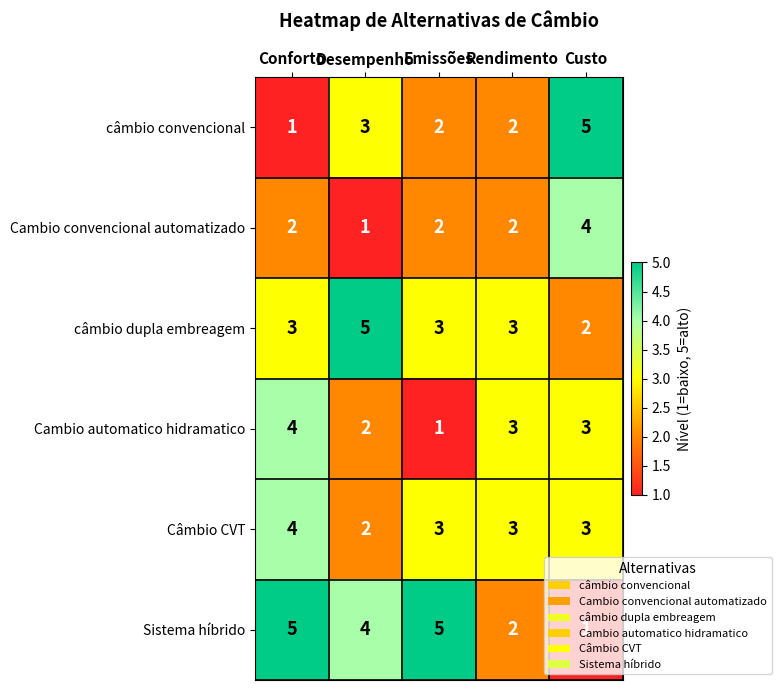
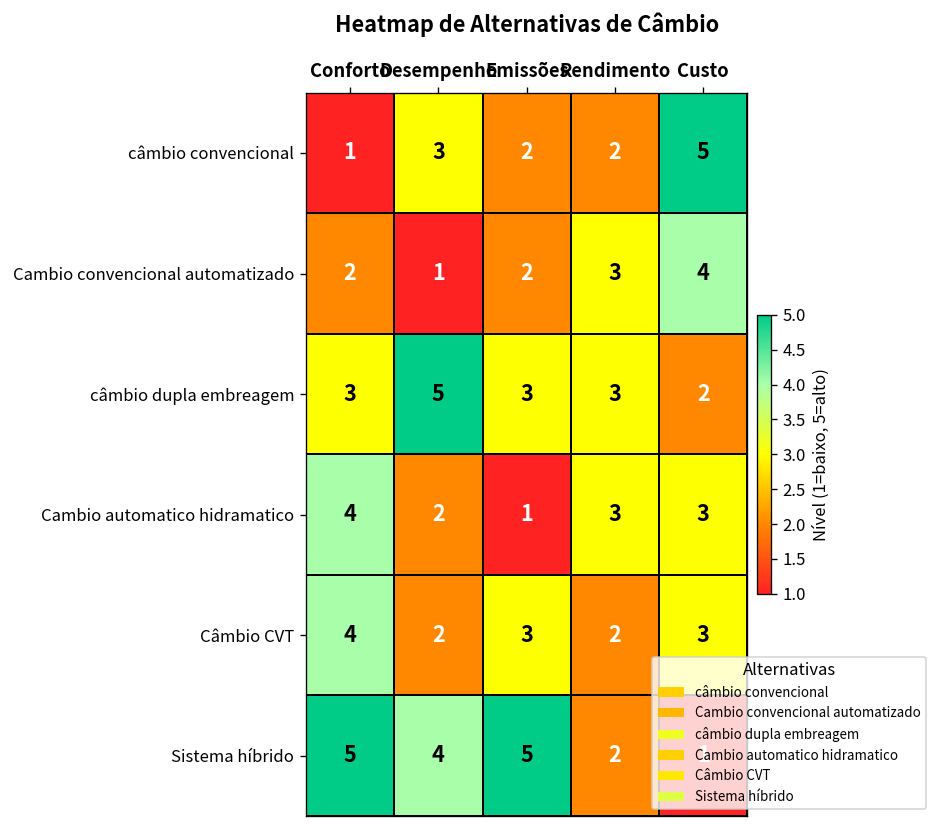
Cambio convencional automatizado, Rendimento: 2 -> 3
Câmbio CVT, Rendimento: 3 -> 2
